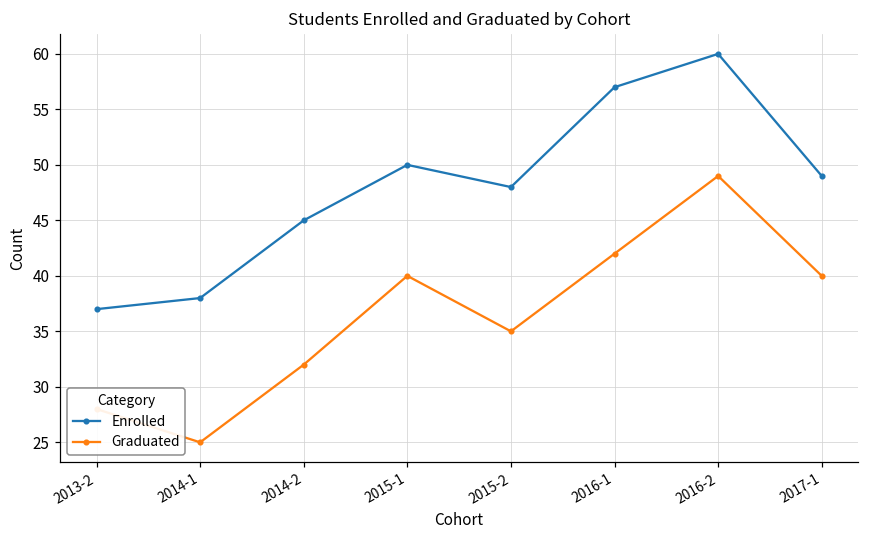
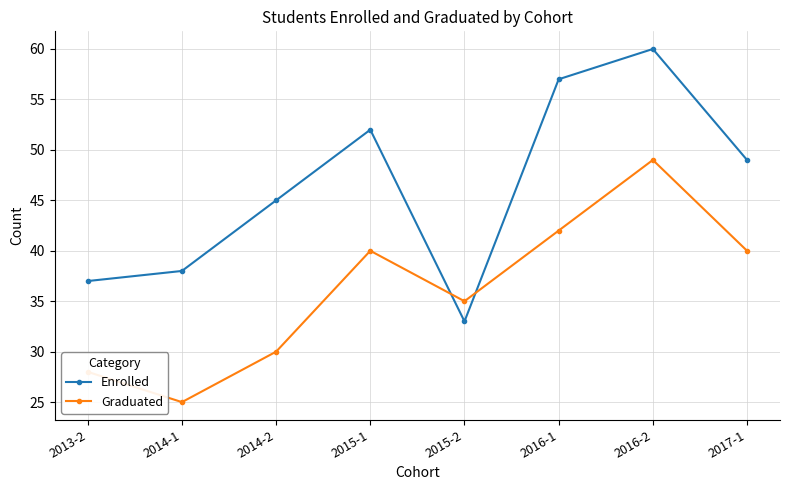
Graduated, 2014-2: 32 -> 30
Enrolled, 2015-1: 50 -> 52
Enrolled, 2015-2: 48 -> 33
